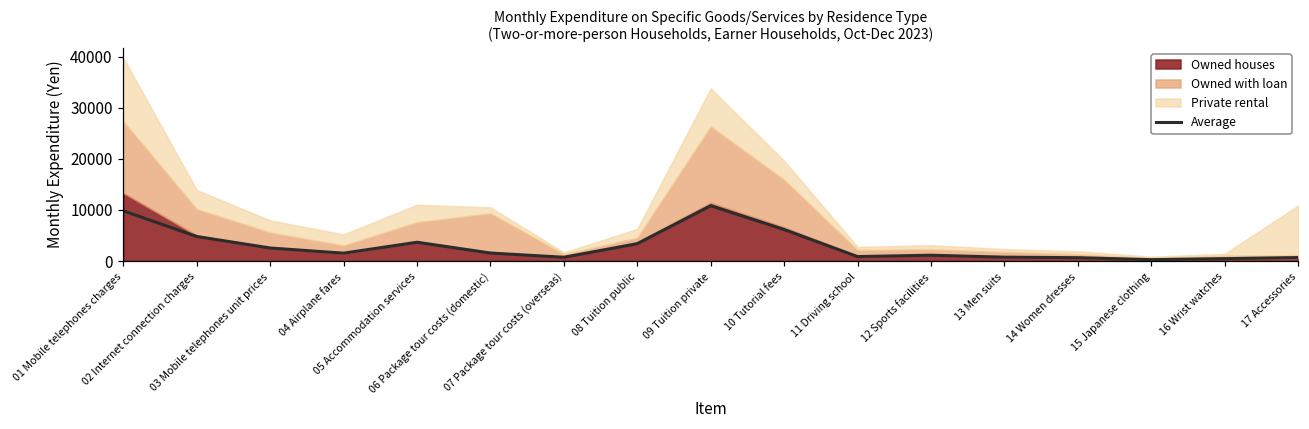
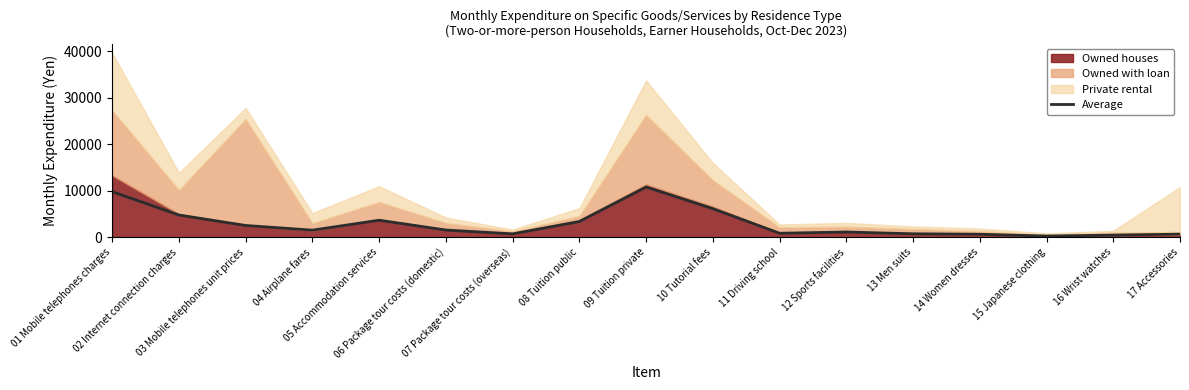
Owned with loan, 03 Mobile telephones unit prices: 3000 -> 23000
Owned with loan, 06 Package tour costs (domestic): 8000 -> 1000
Owned with loan, 10 Tutorial fees: 9000 -> 6000
